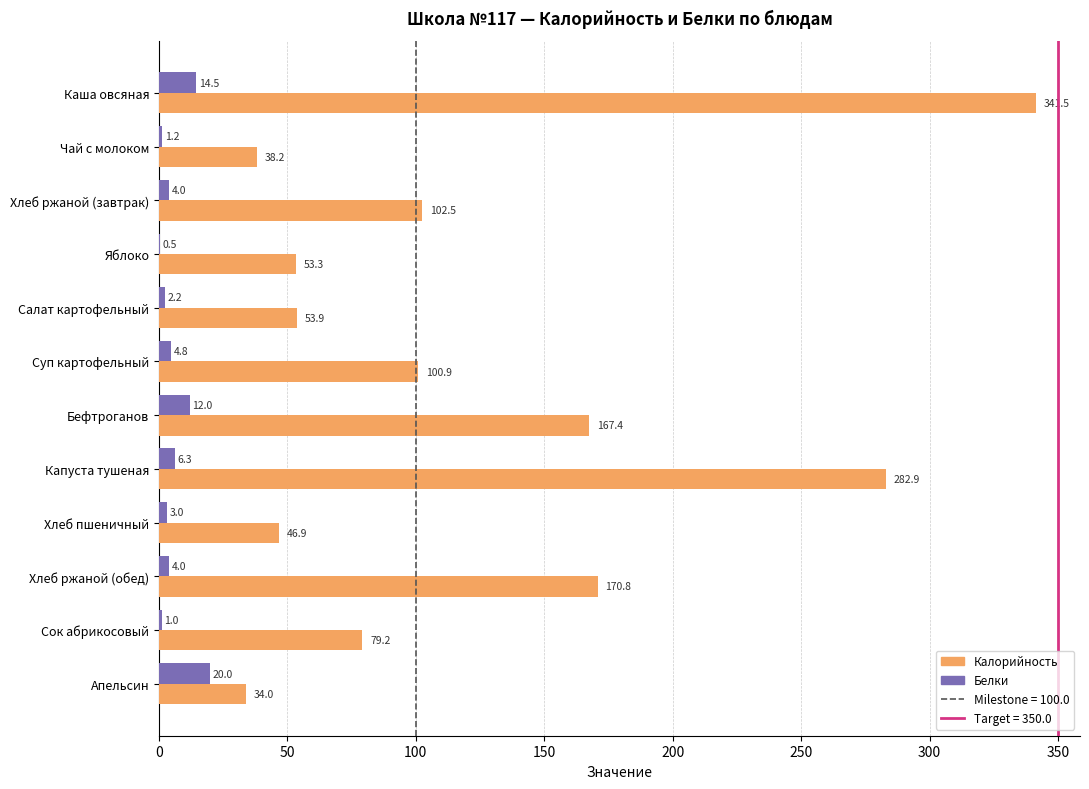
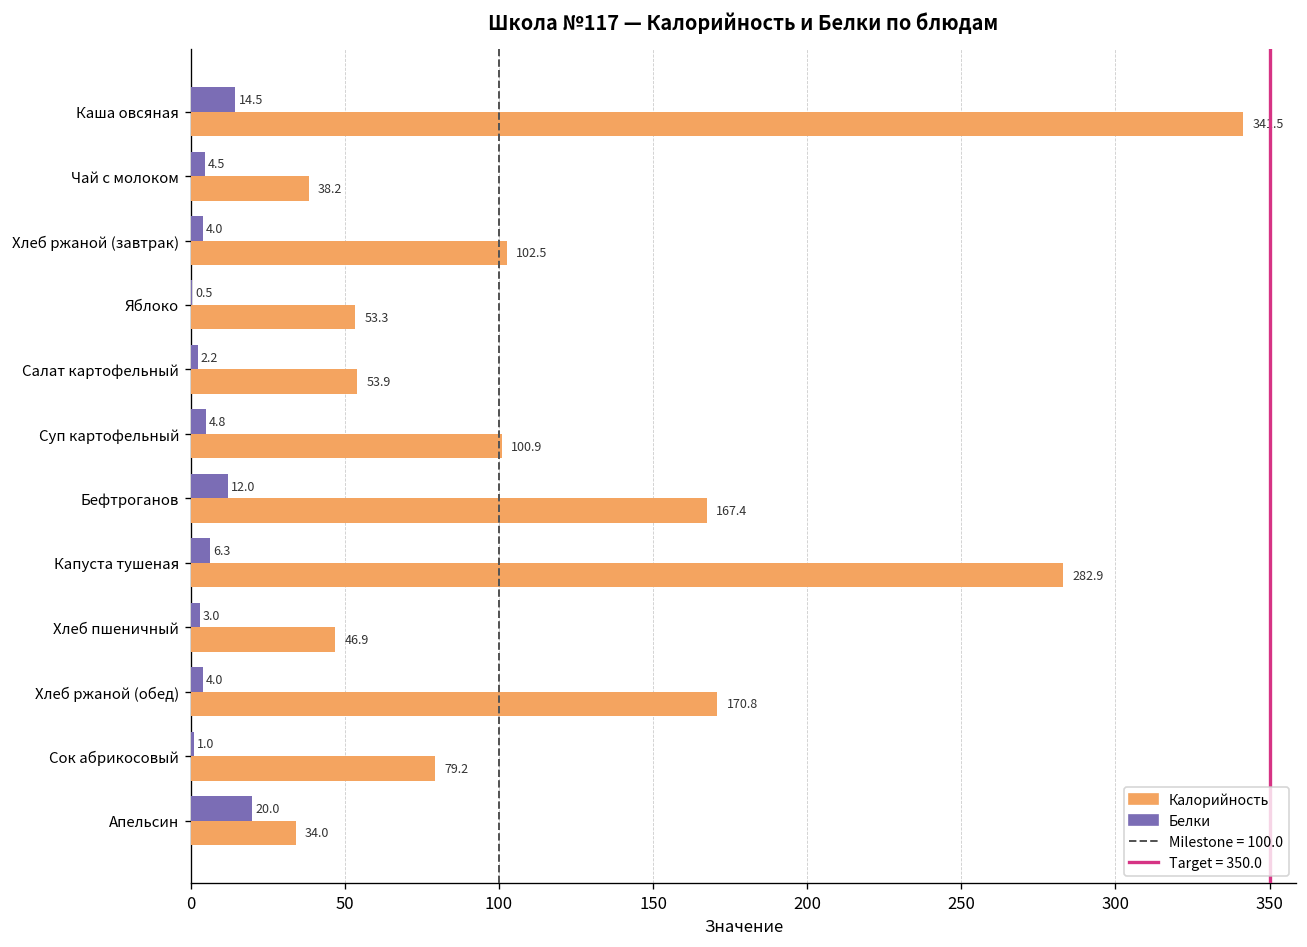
Белки, Чай с молоком: 1.2 -> 4.5
